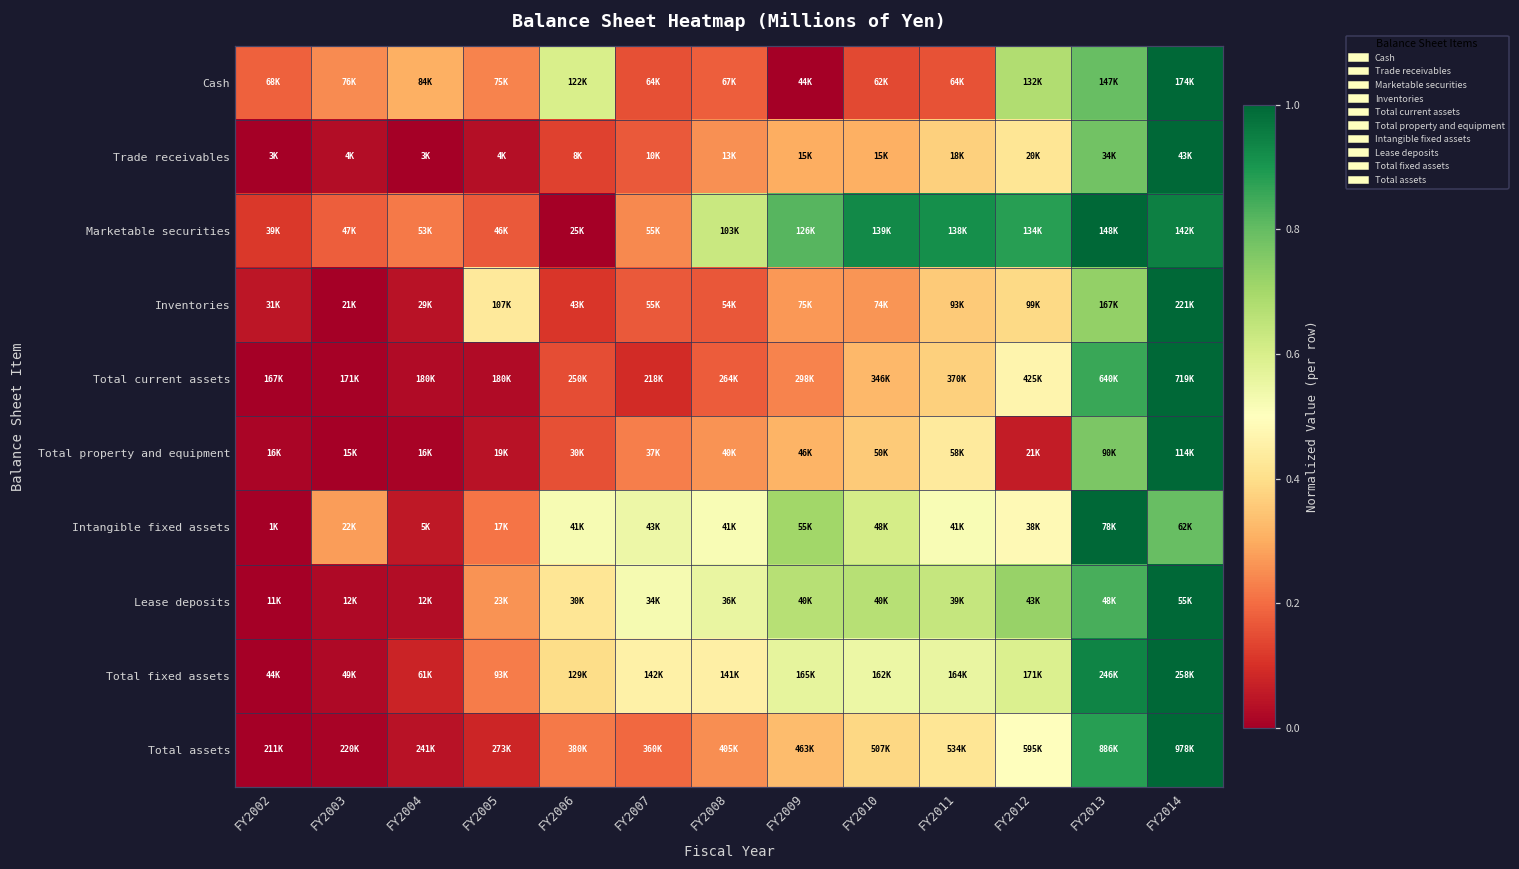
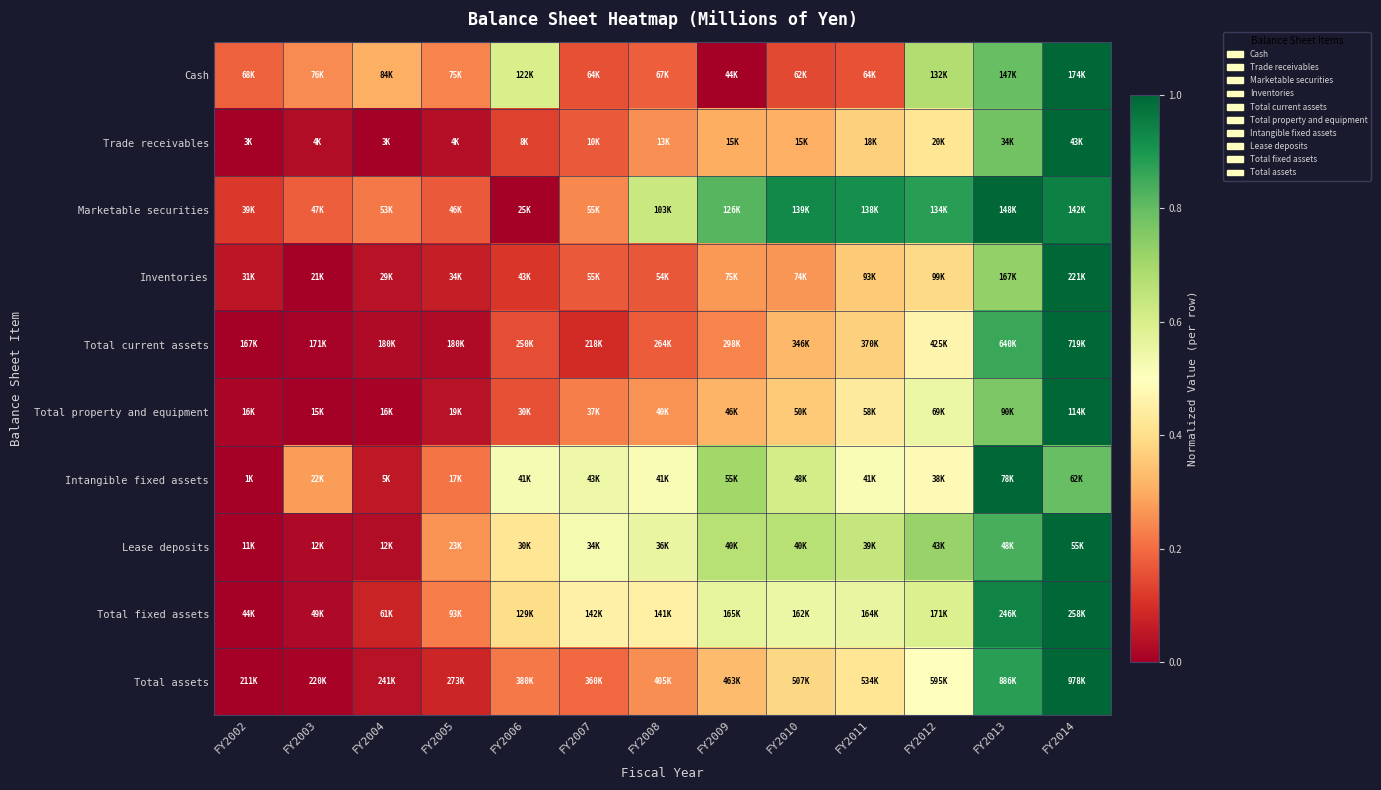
Inventories, FY2005: 107K -> 34K
Total property and equipment, FY2012: 21K -> 69K
